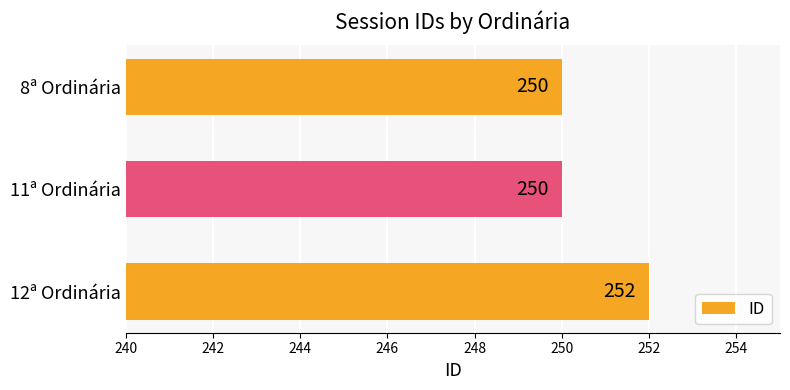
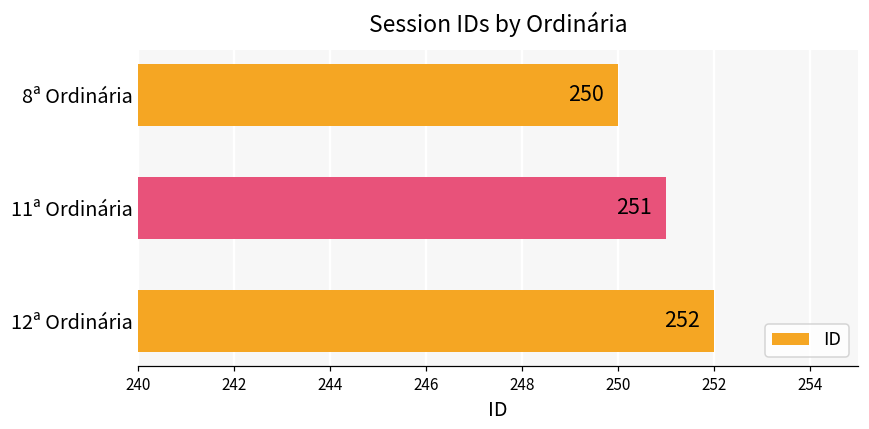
11ª Ordinária: 250 -> 251
